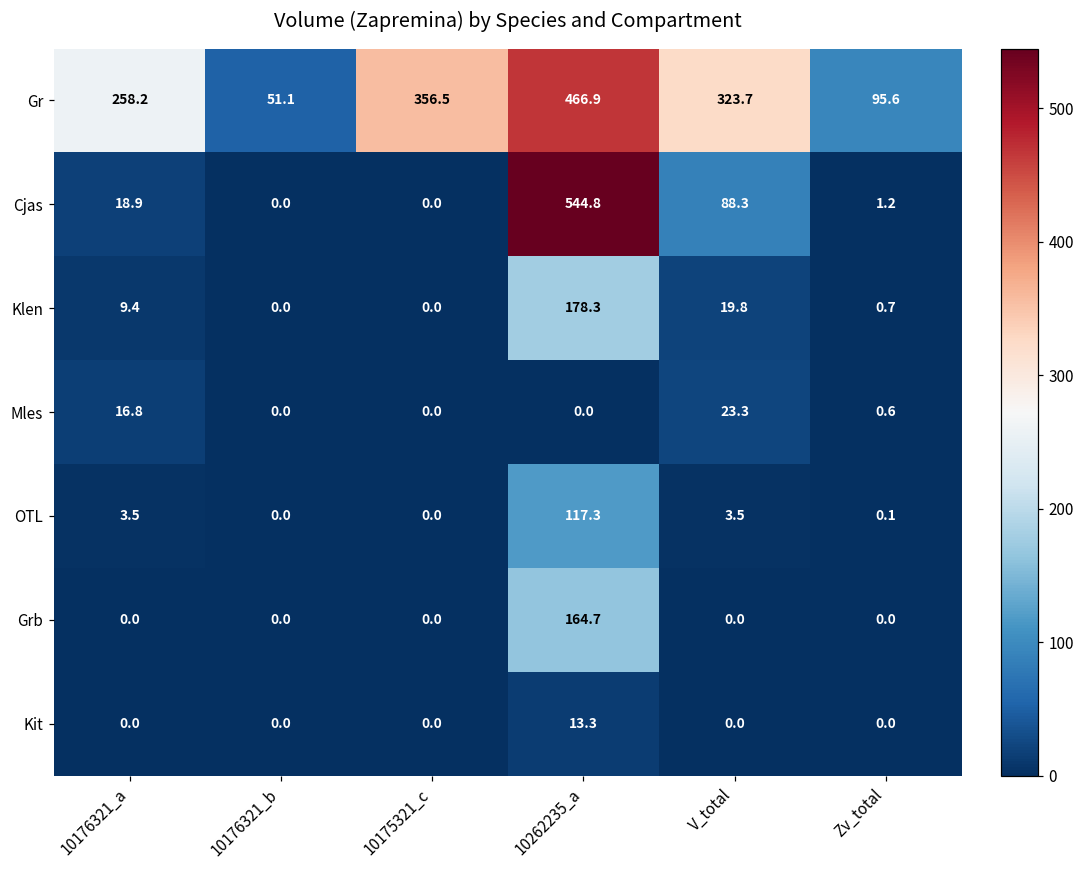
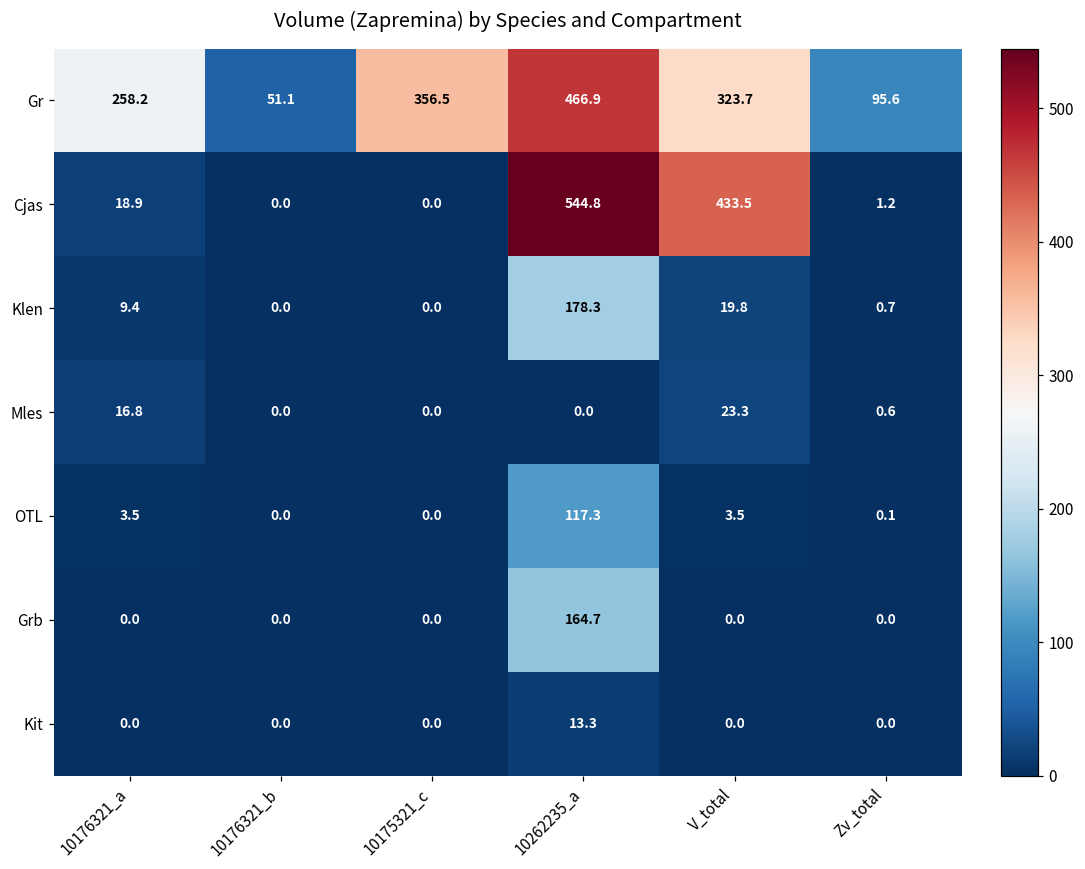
Cjas, V_total: 88.3 -> 433.5
